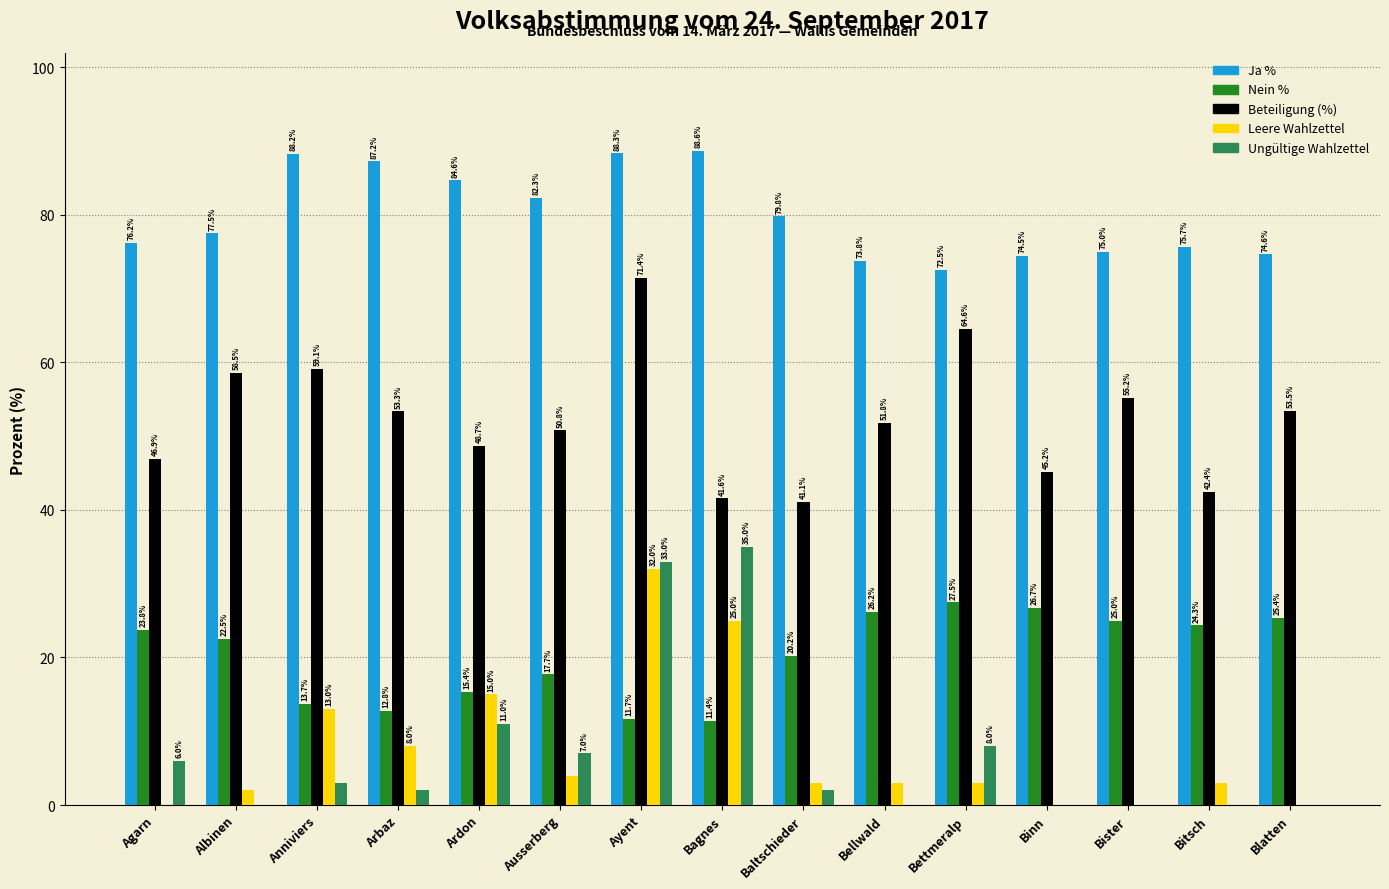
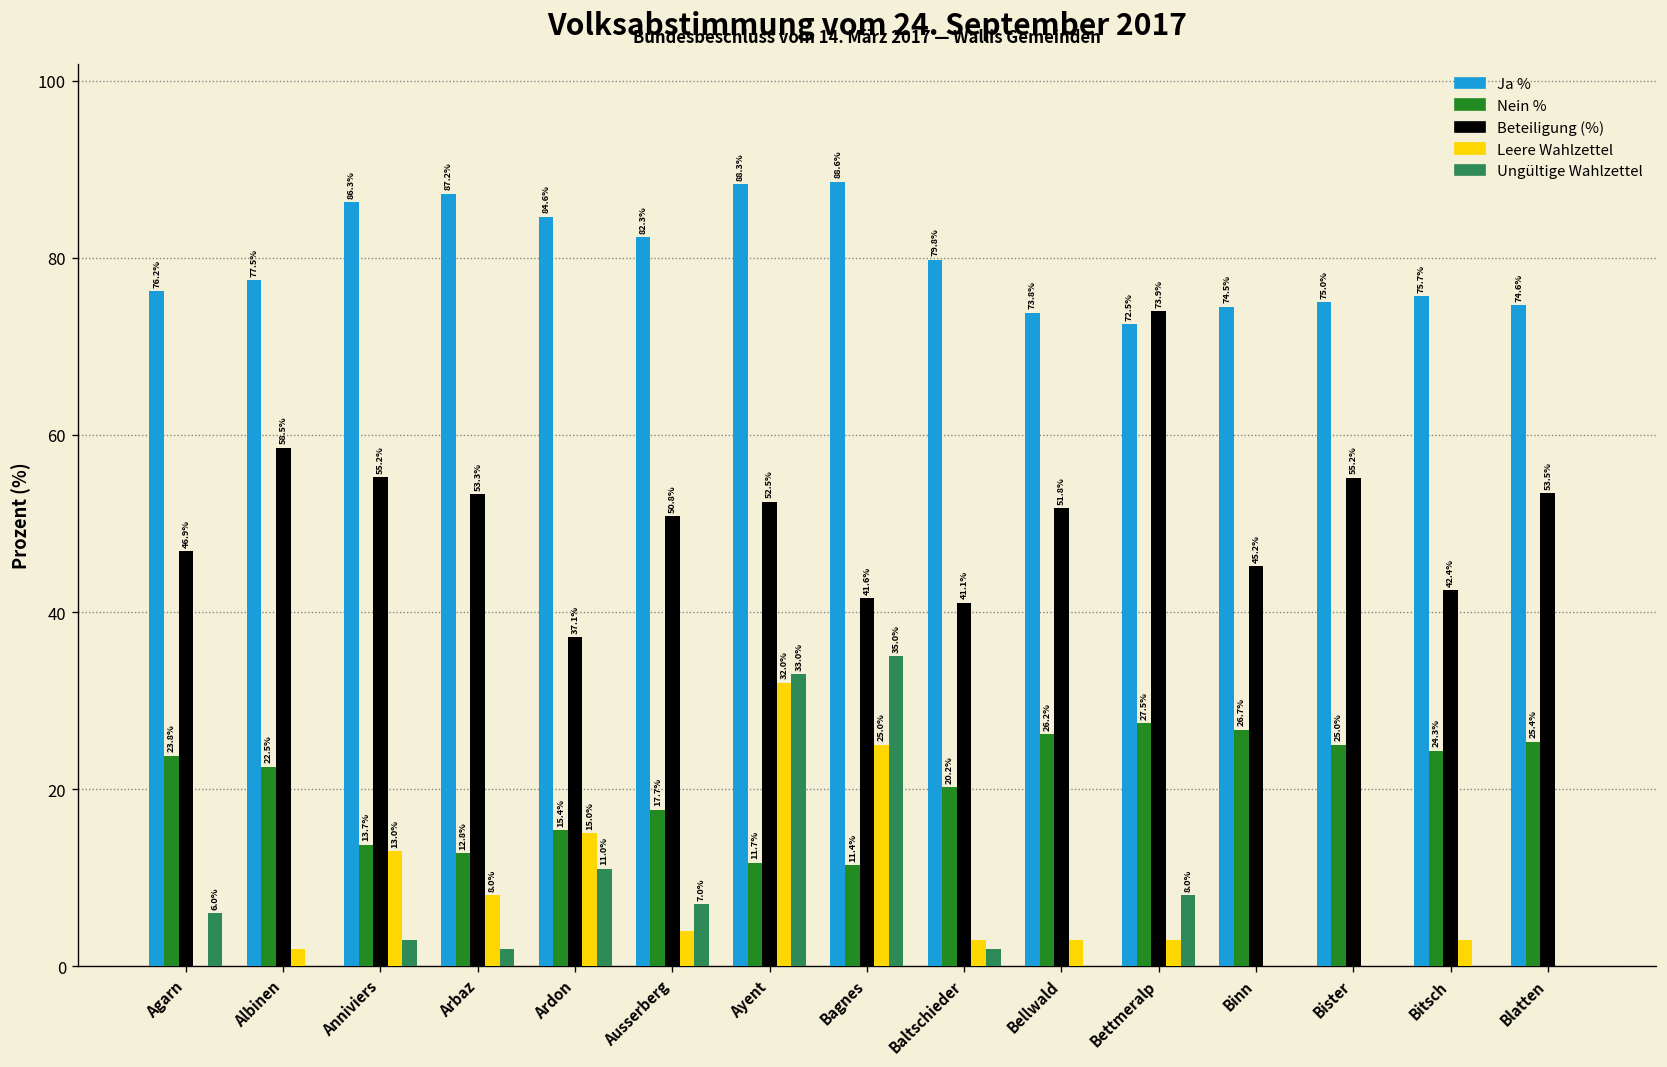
Ja %, Anniviers: 88.2% -> 86.3%
Beteiligung (%), Anniviers: 59.1% -> 55.2%
Beteiligung (%), Ardon: 48.7% -> 37.1%
Beteiligung (%), Ayent: 71.4% -> 52.5%
Beteiligung (%), Bettmeralp: 64.6% -> 73.9%
